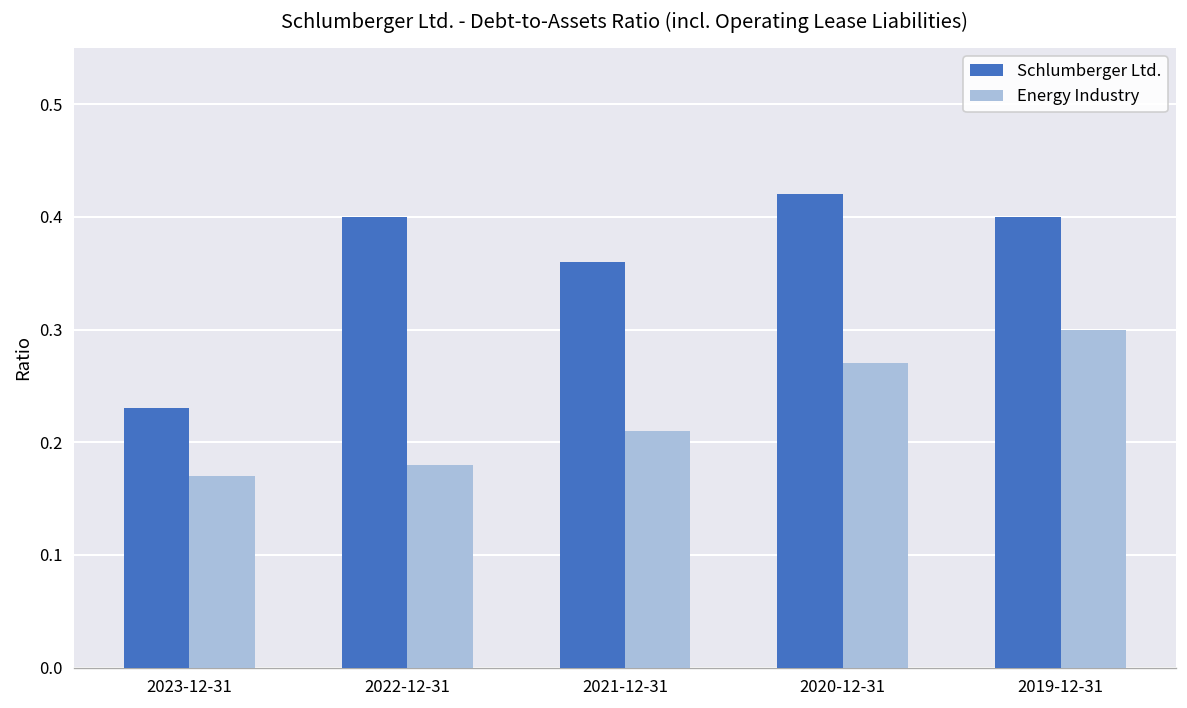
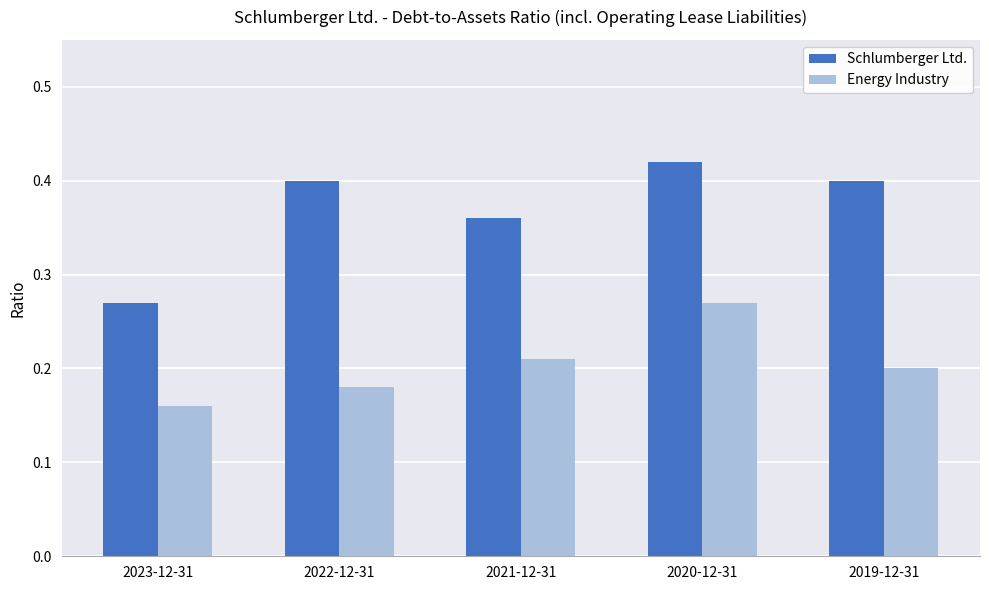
Schlumberger Ltd., 2023-12-31: 0.23 -> 0.27
Energy Industry, 2023-12-31: 0.17 -> 0.16
Energy Industry, 2019-12-31: 0.3 -> 0.2
